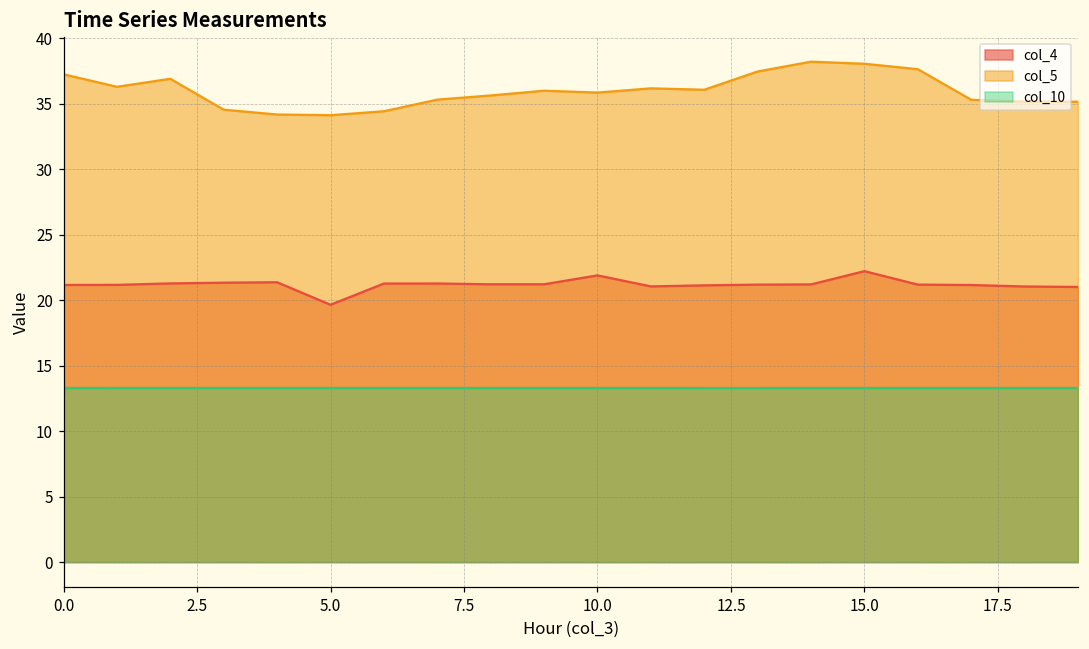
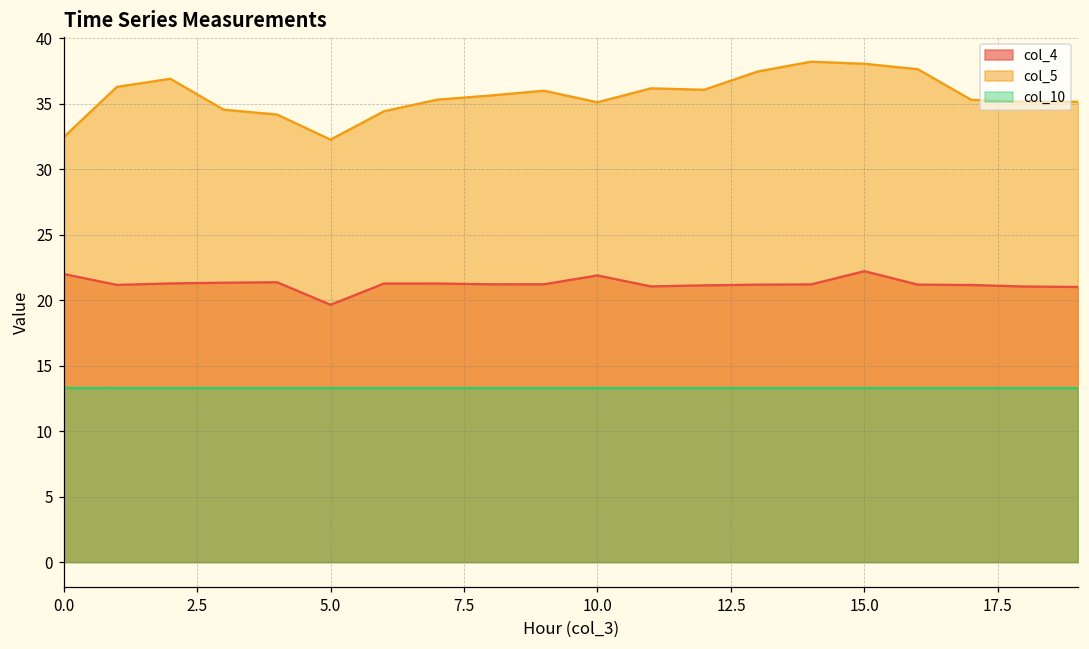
col_4, 0.0: 21.2 -> 22.0
col_5, 0.0: 37.2 -> 32.4
col_5, 5.0: 34.1 -> 32.3
col_5, 10.0: 35.8 -> 35.1
